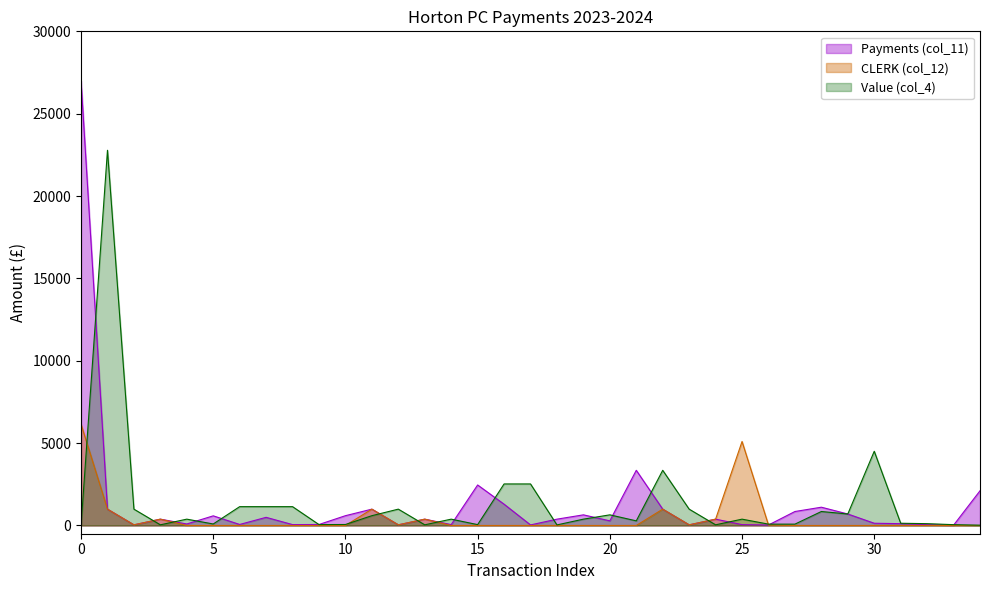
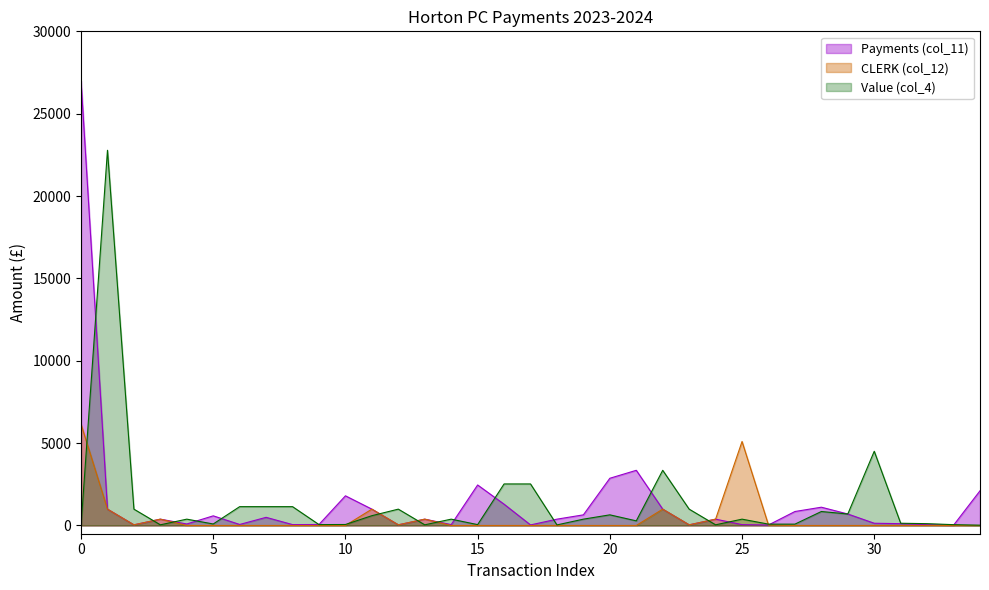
Payments (col_11), 10: 600 -> 1800
Payments (col_11), 20: 300 -> 2900
